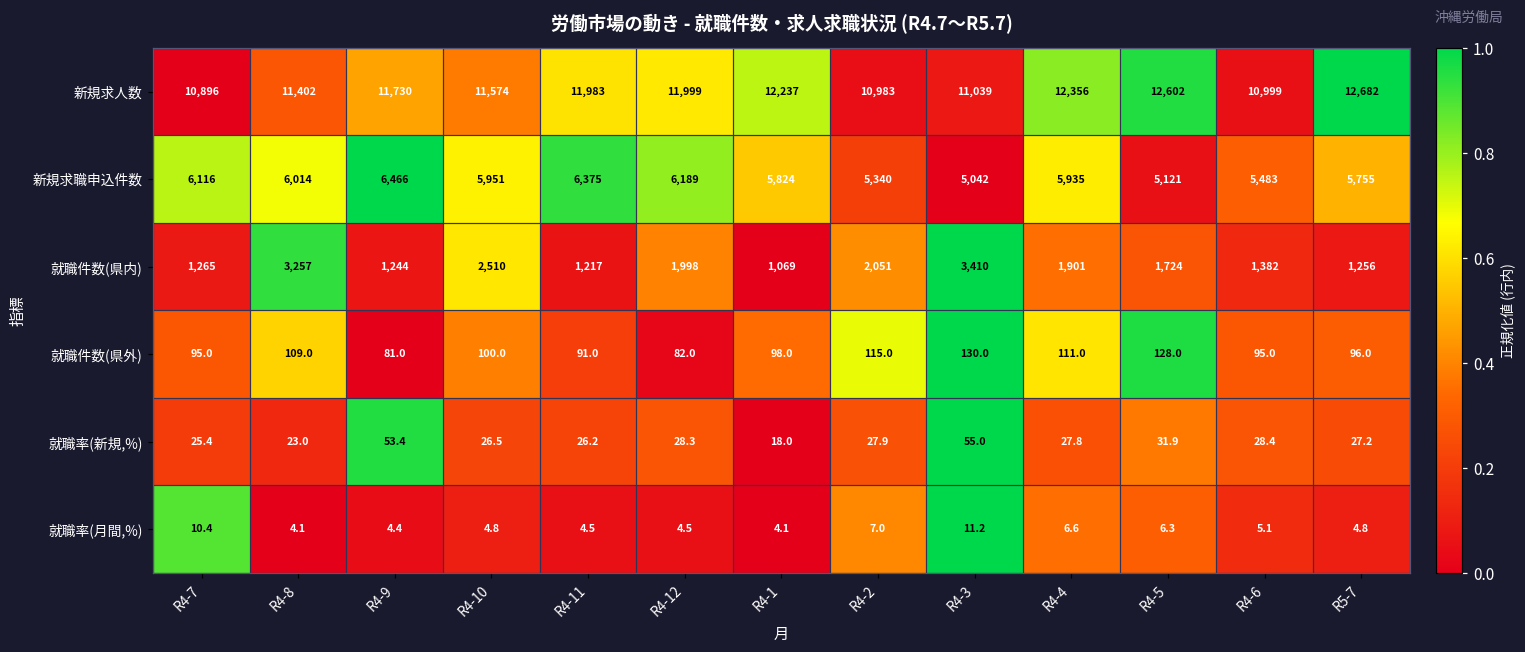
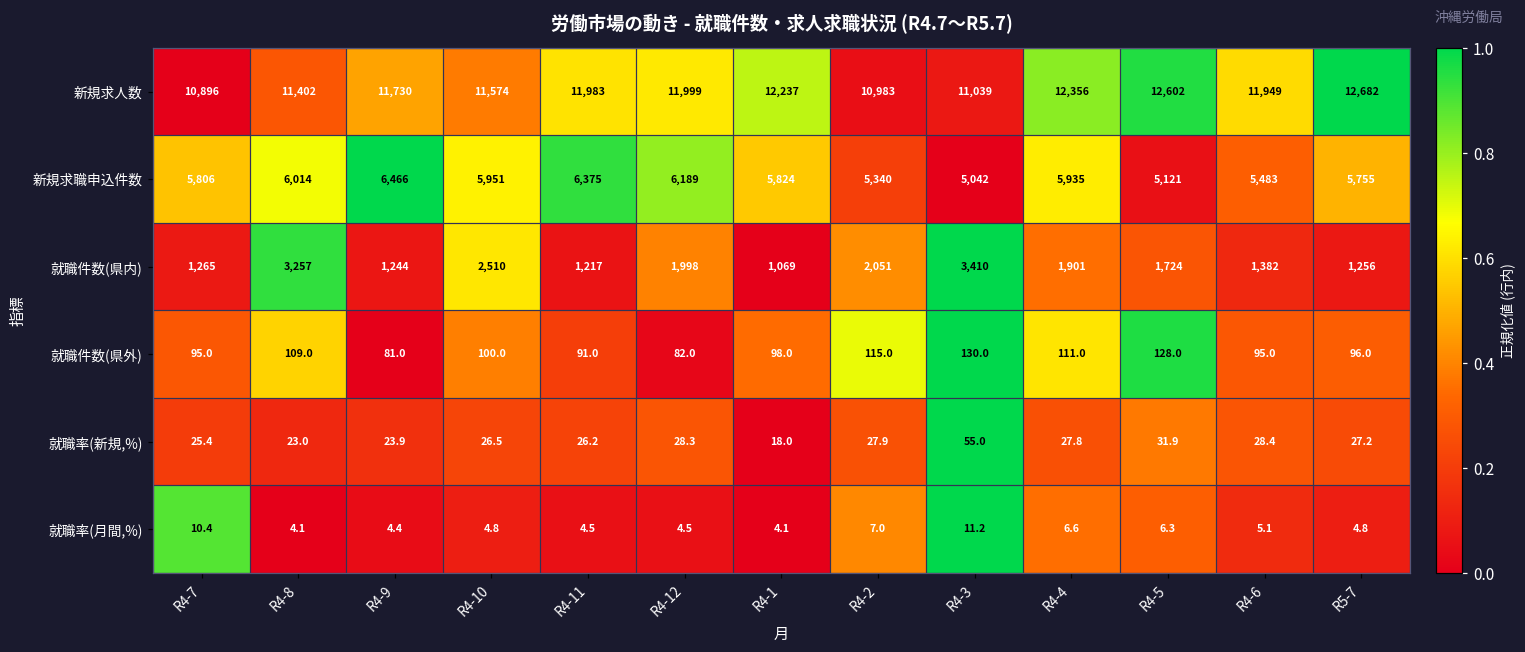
新規求人数, R4-6: 10,999 -> 11,949
新規求職申込件数, R4-7: 6,116 -> 5,806
就職率(新規,%), R4-9: 53.4 -> 23.9
